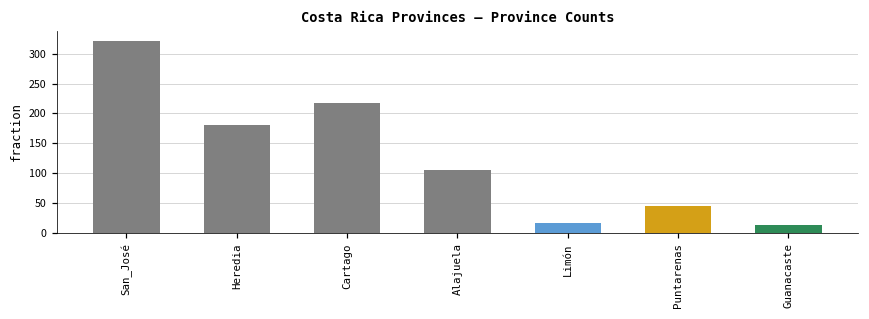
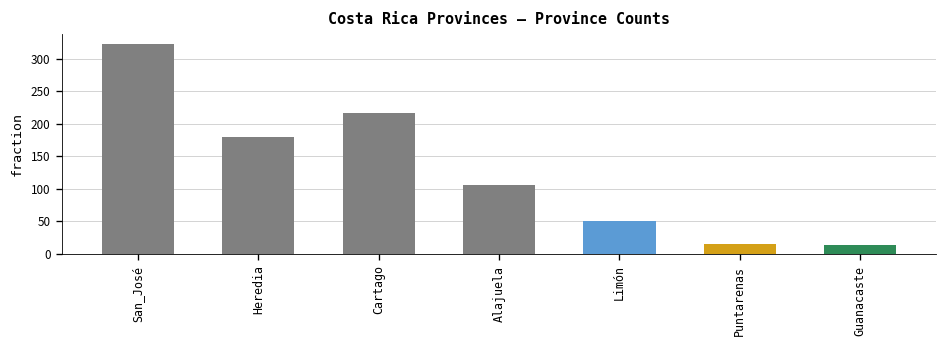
Limón: 20 -> 50
Puntarenas: 40 -> 20
